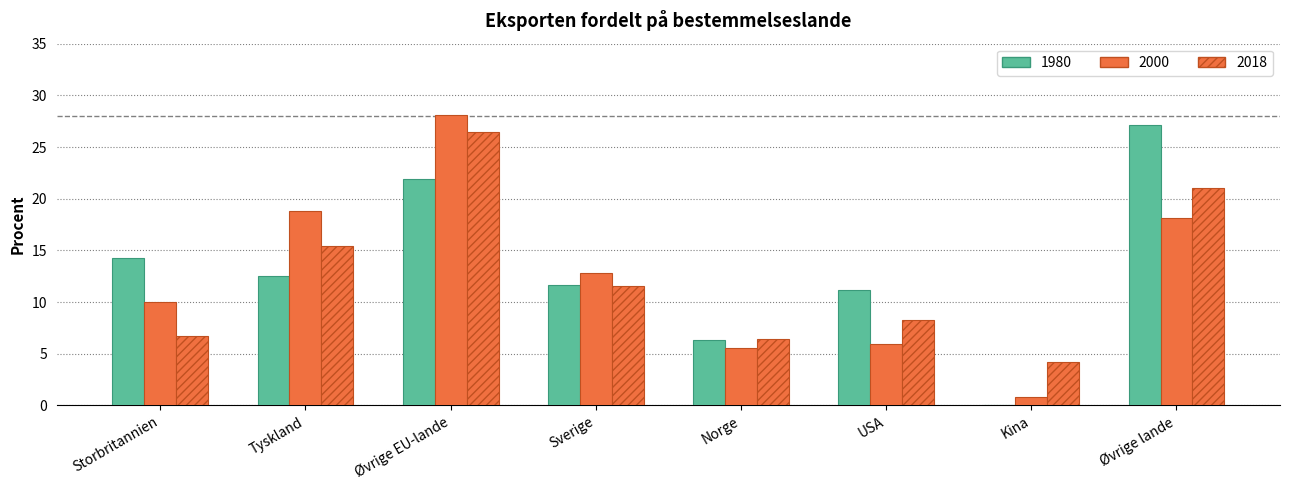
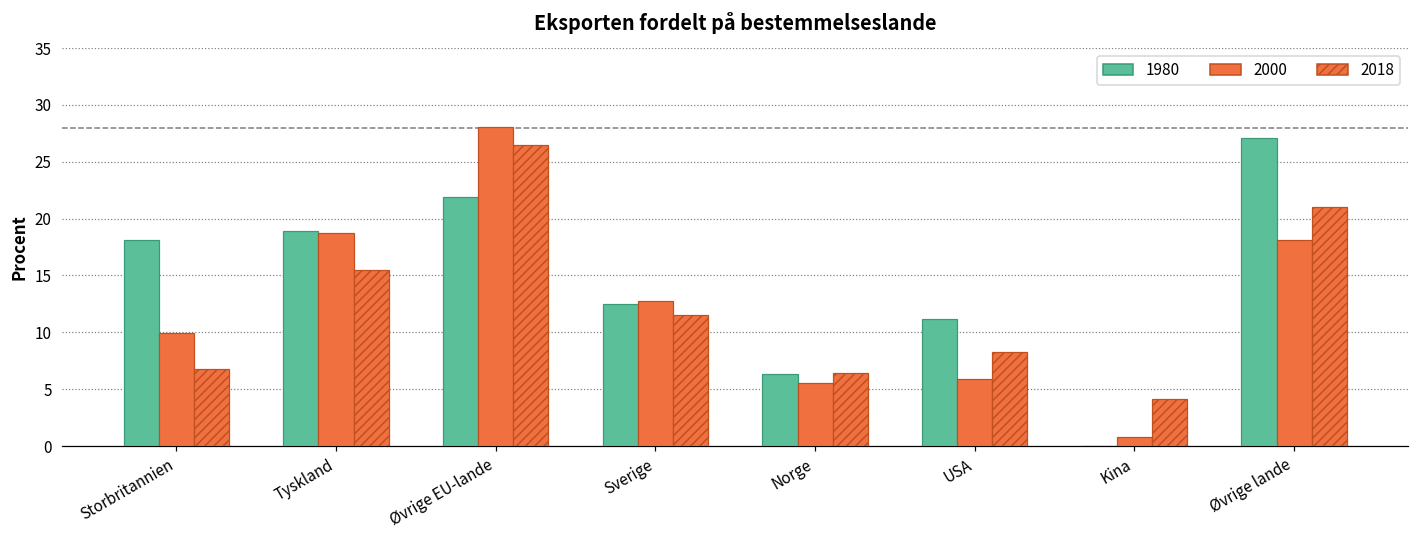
1980, Storbritannien: 14.3 -> 18.1
1980, Tyskland: 12.5 -> 18.9
1980, Sverige: 11.7 -> 12.5
